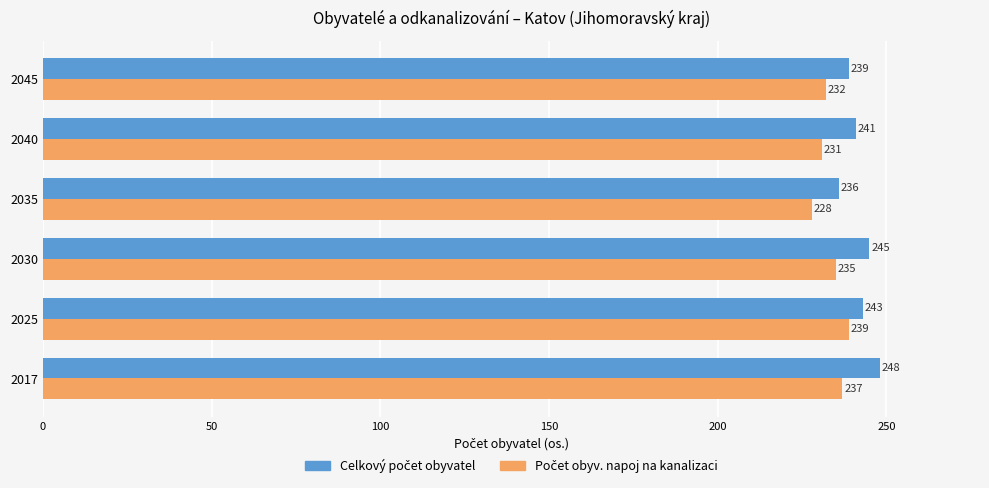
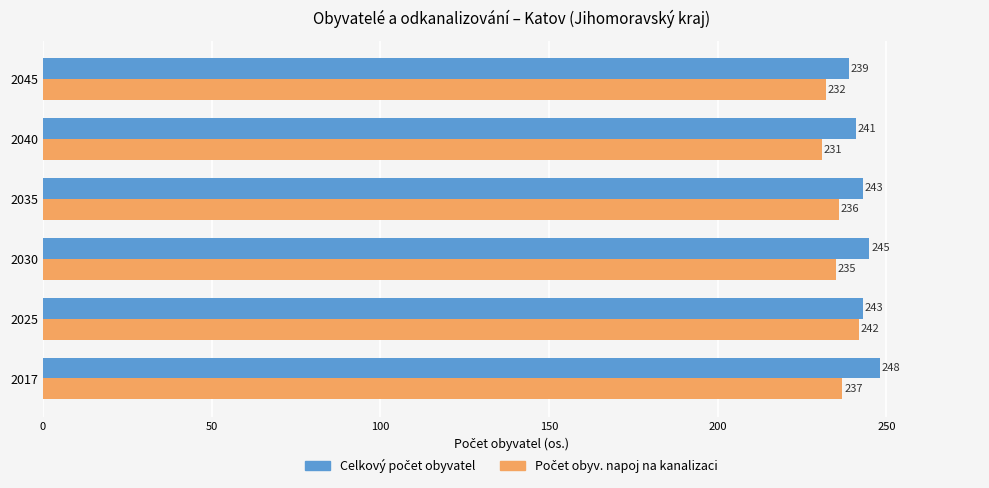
Celkový počet obyvatel, 2035: 236 -> 243
Počet obyv. napoj na kanalizaci, 2035: 228 -> 236
Počet obyv. napoj na kanalizaci, 2025: 239 -> 242
